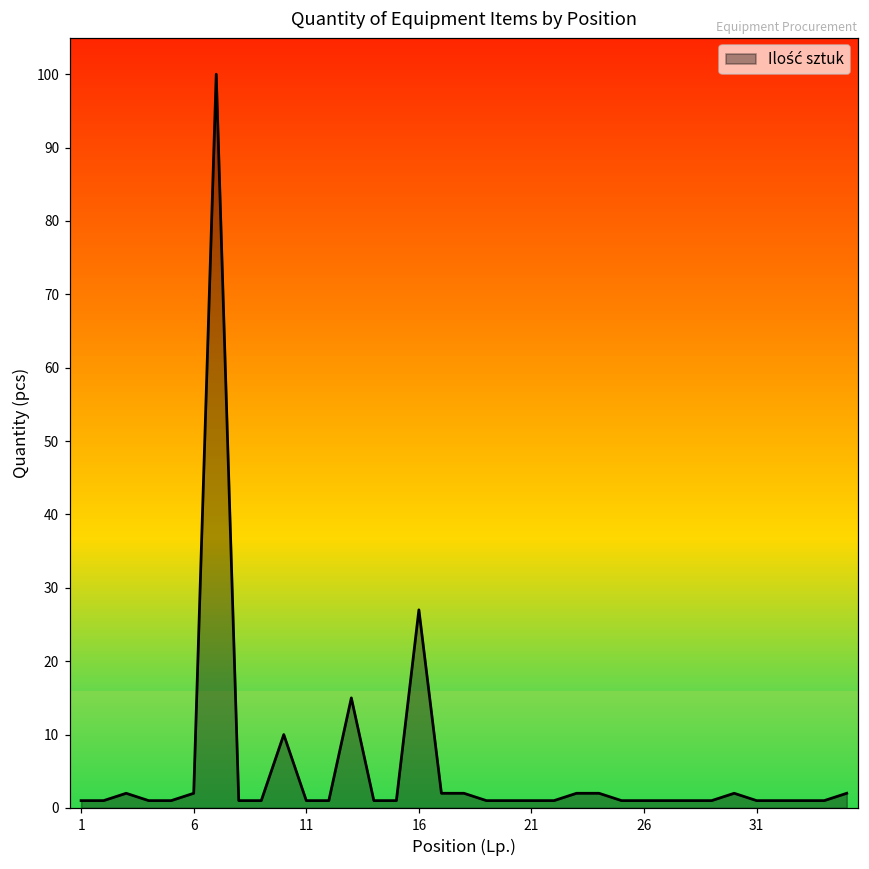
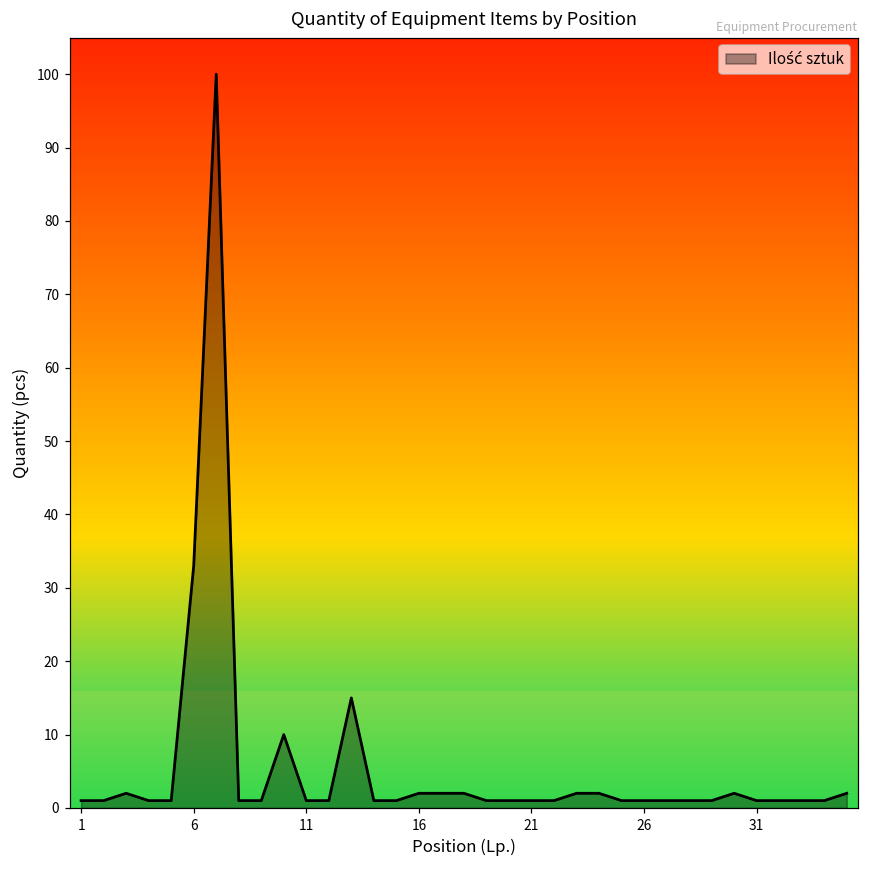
6: 2 -> 33
16: 27 -> 2
